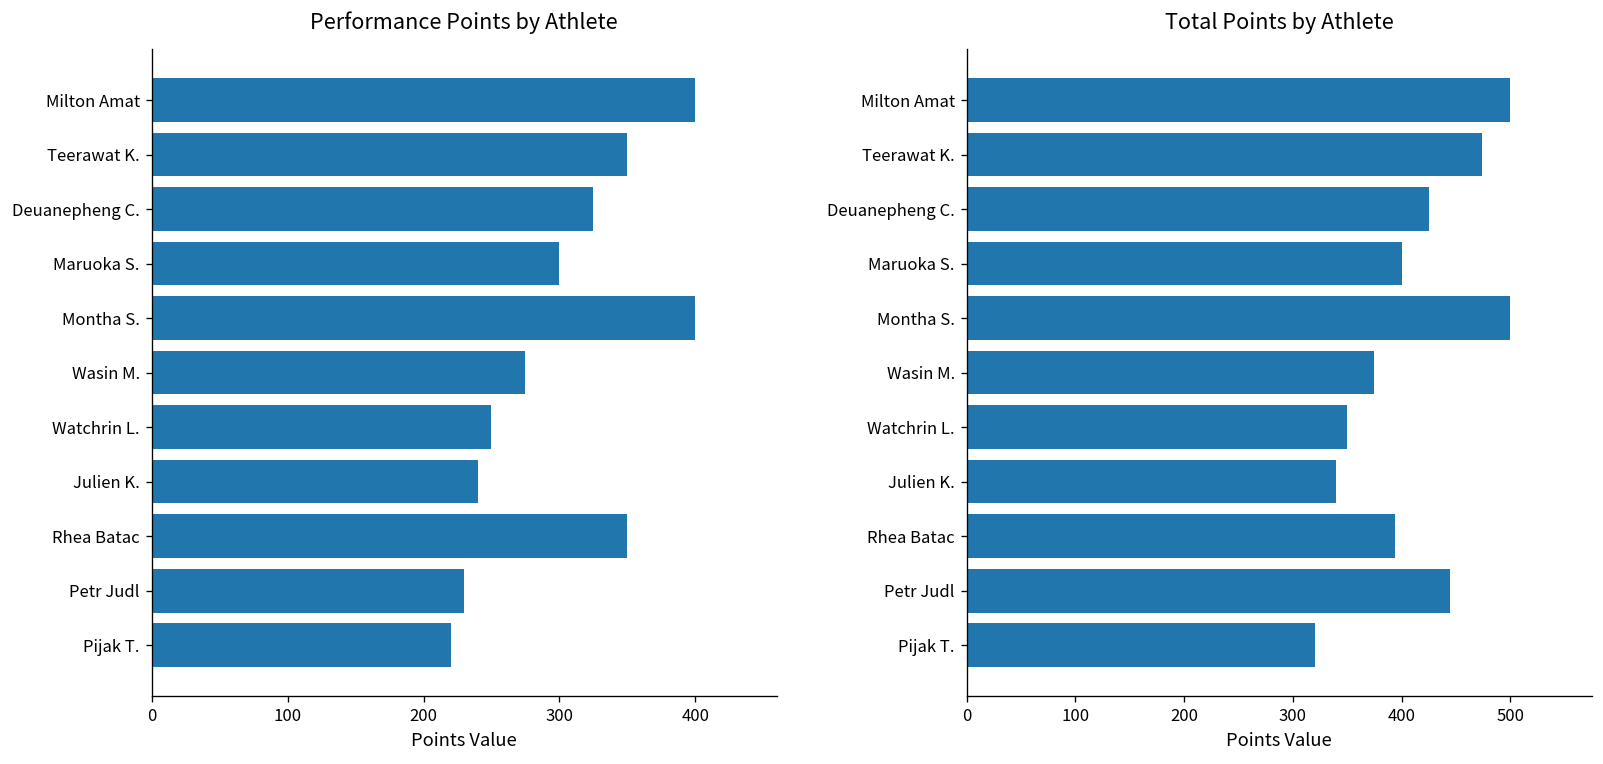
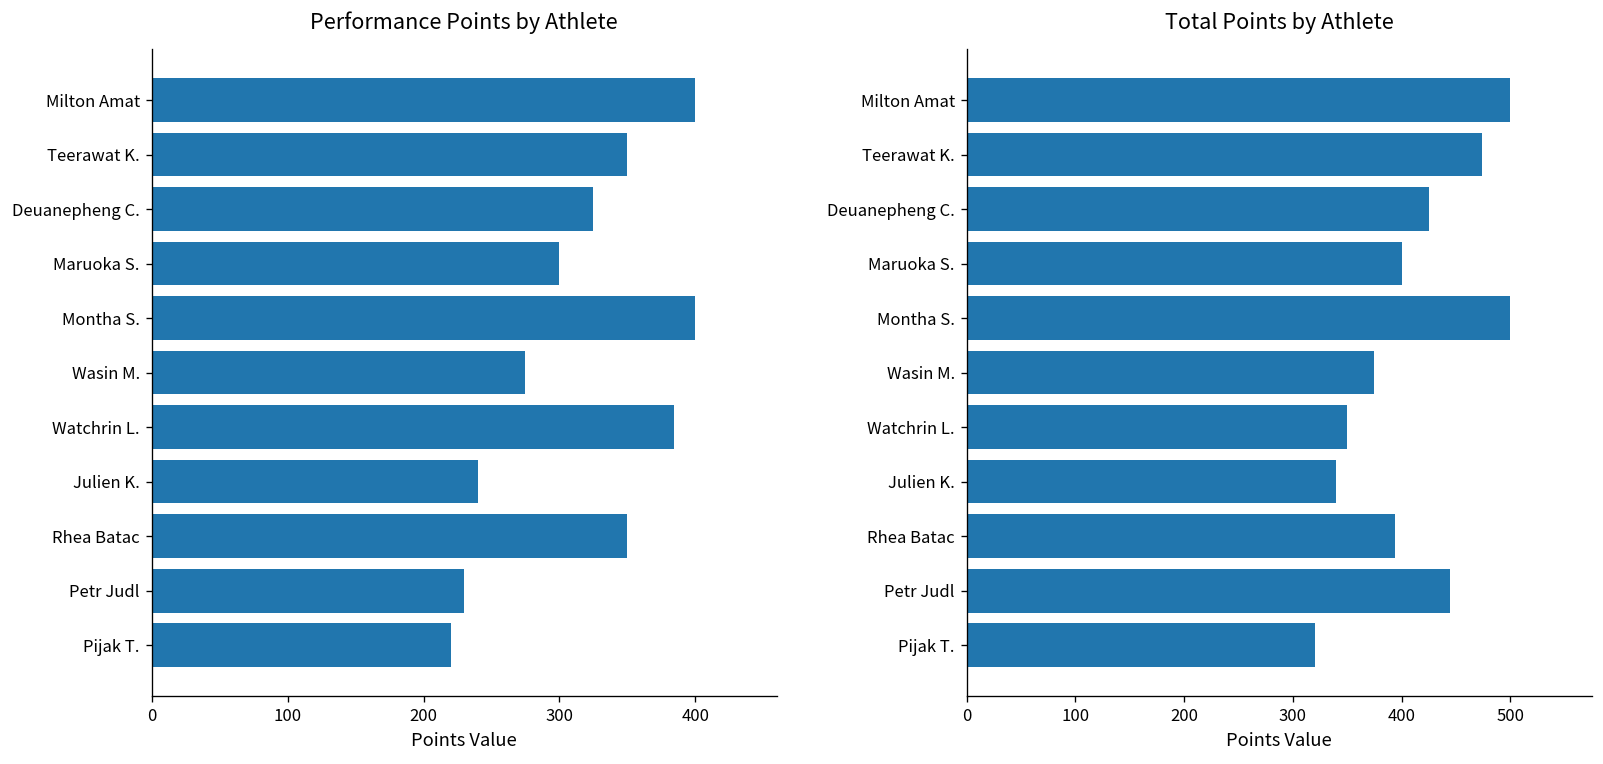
Performance Points by Athlete, Watchrin L.: 250 -> 384
